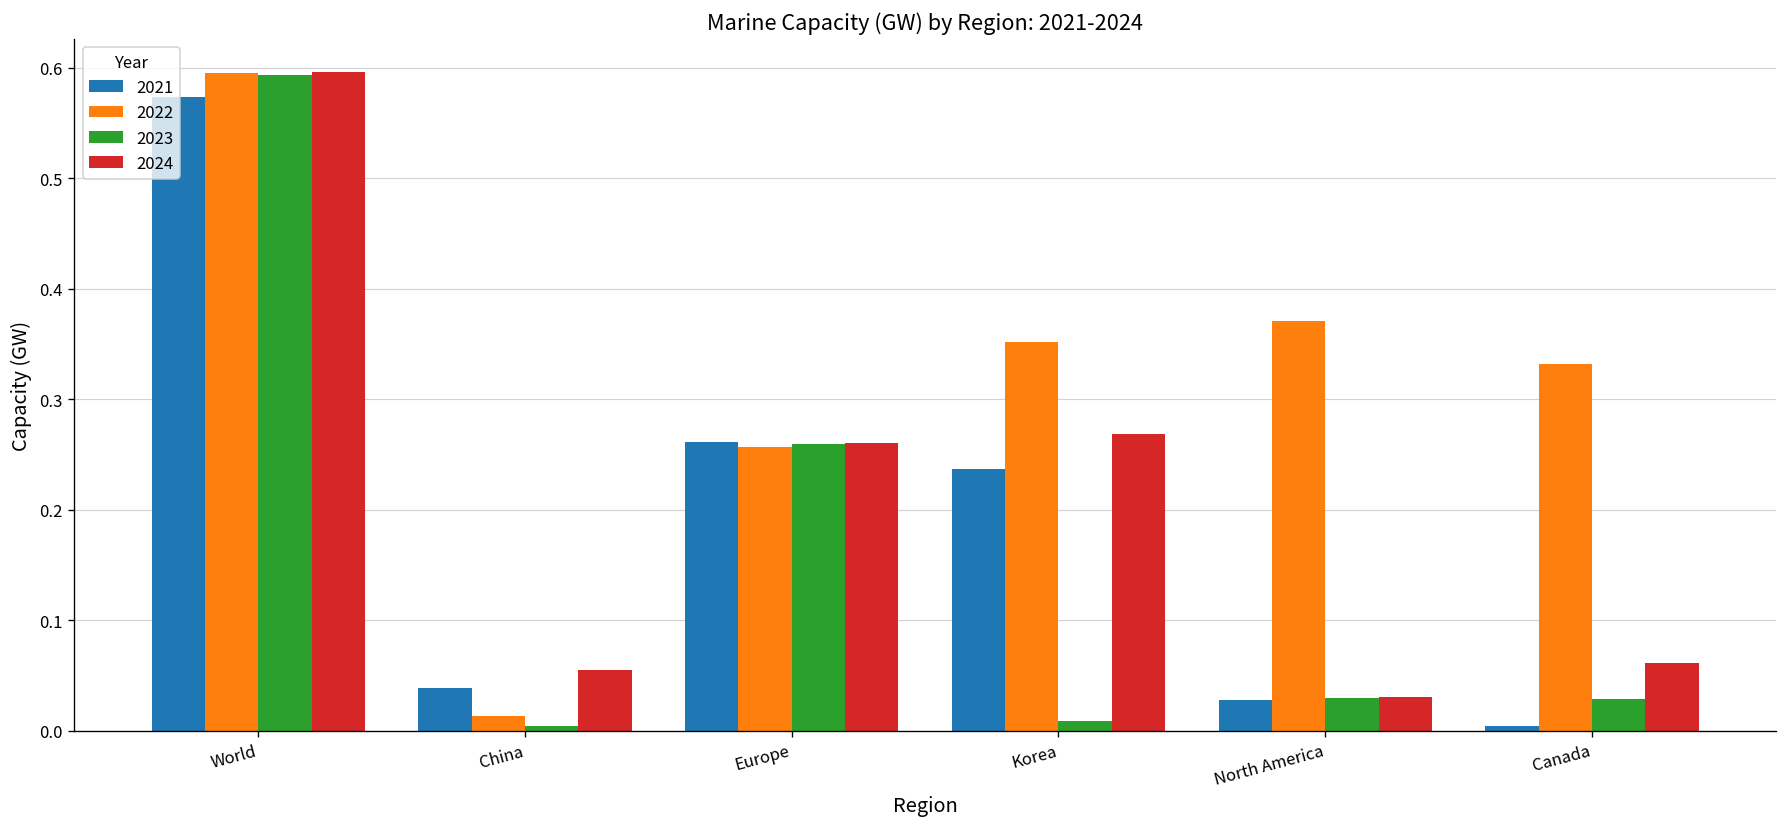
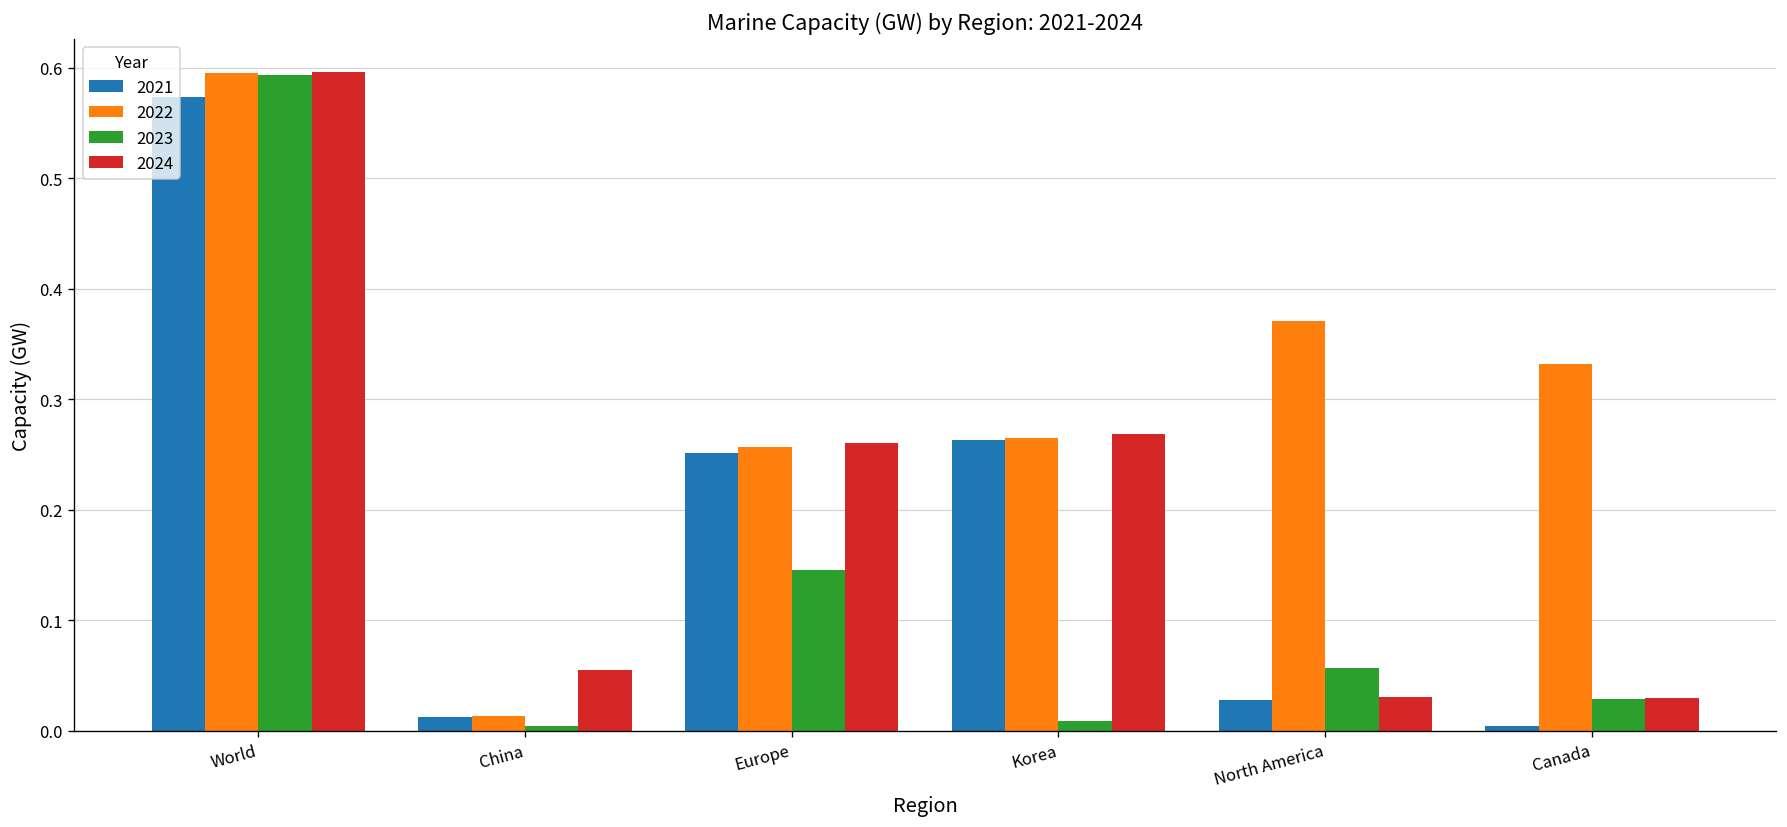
2021, China: 0.04 -> 0.01
2021, Europe: 0.26 -> 0.25
2023, Europe: 0.26 -> 0.15
2021, Korea: 0.24 -> 0.26
2022, Korea: 0.35 -> 0.27
2023, North America: 0.03 -> 0.06
2024, Canada: 0.06 -> 0.03
